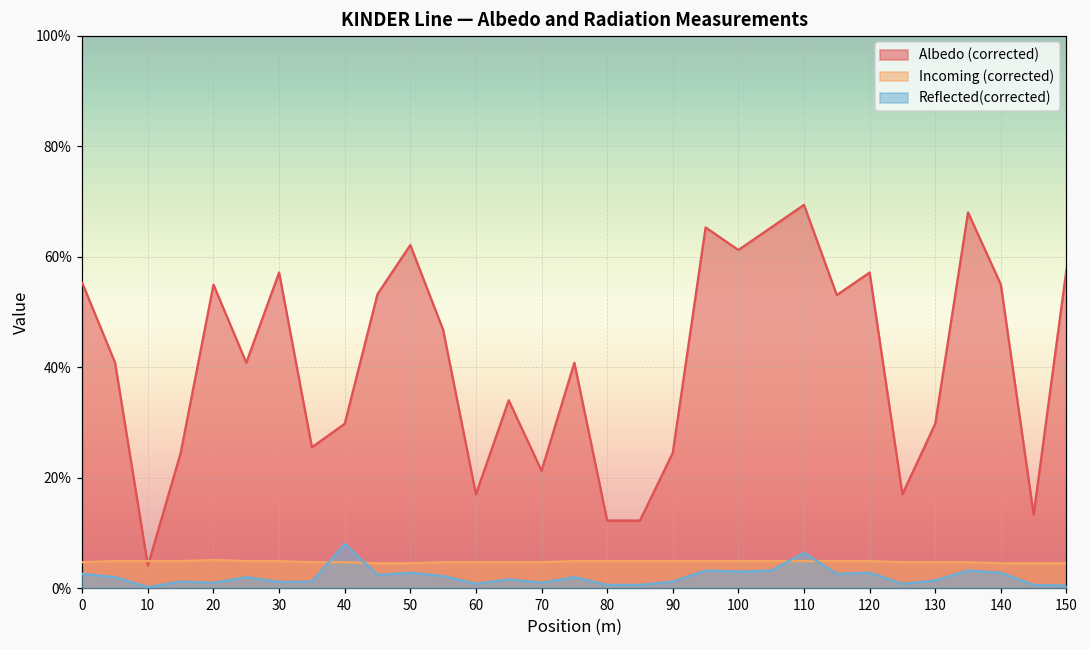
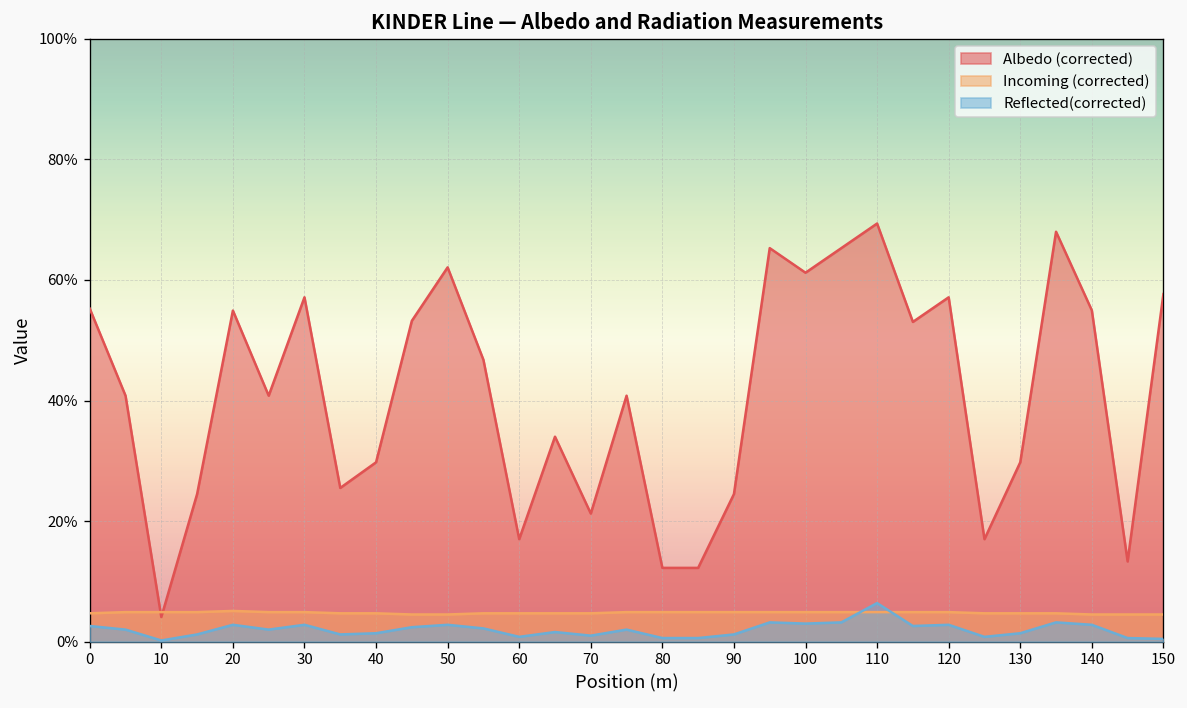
Reflected(corrected), 20: 1% -> 3%
Reflected(corrected), 30: 1% -> 3%
Reflected(corrected), 40: 8% -> 1%
